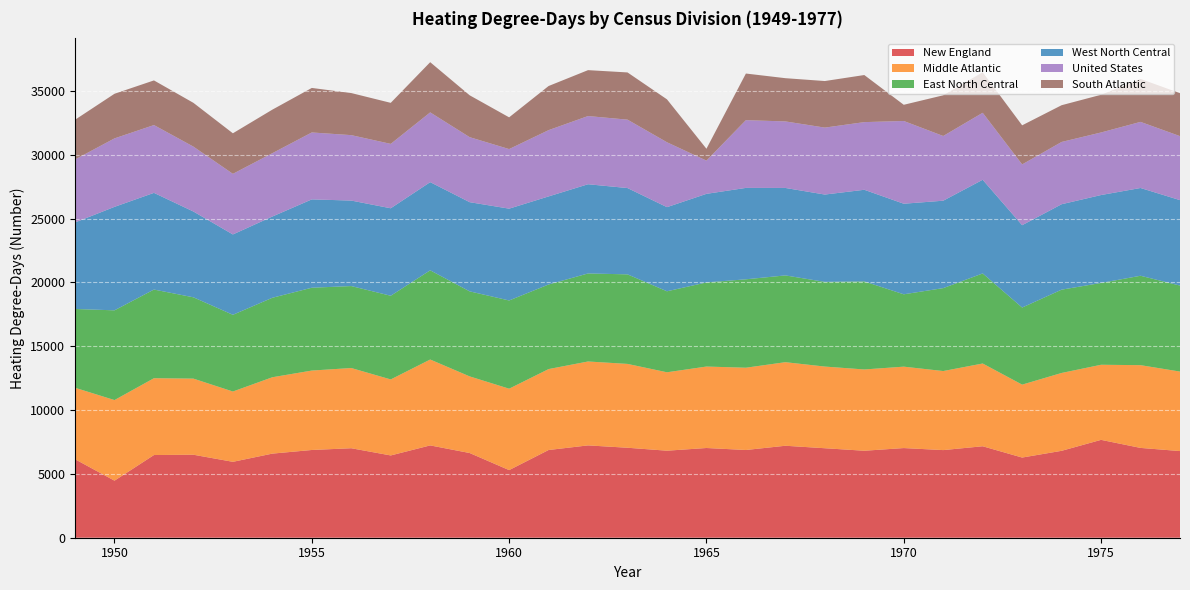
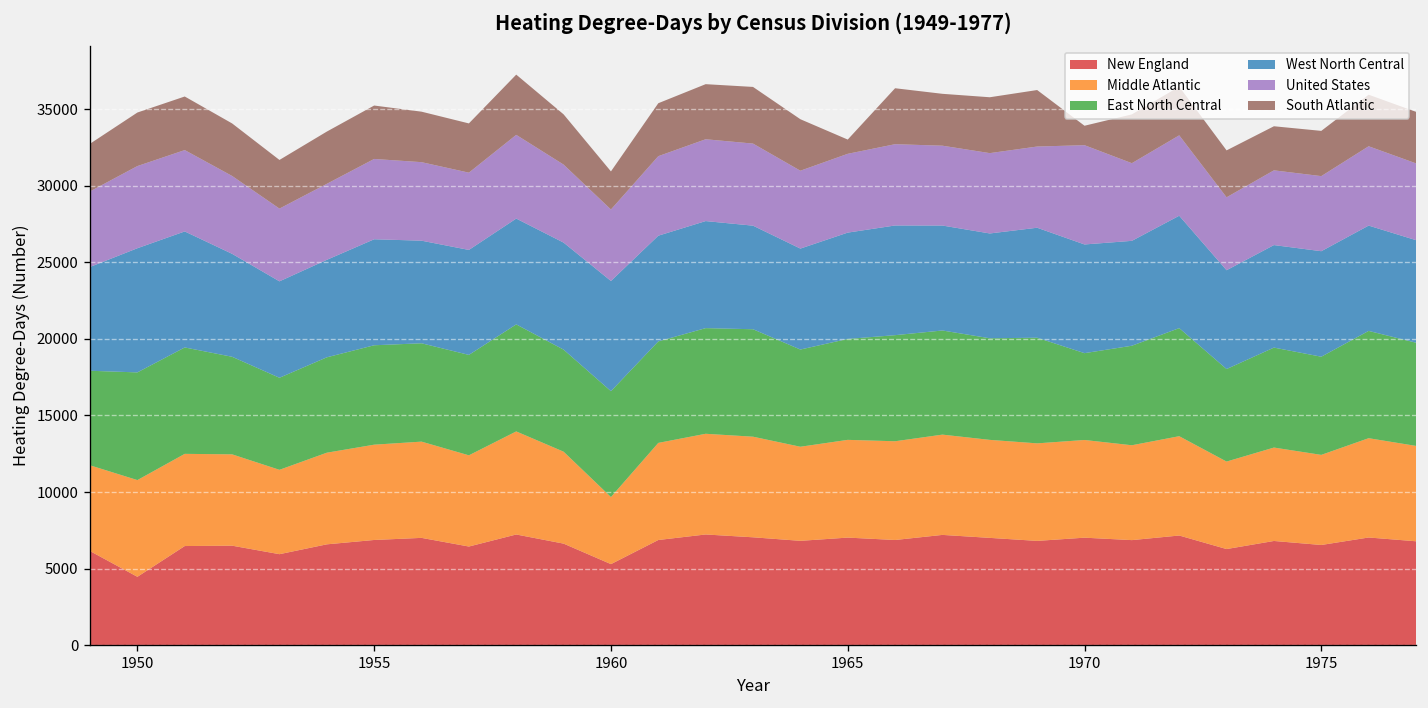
Middle Atlantic, 1960: 6400 -> 4400
United States, 1965: 2600 -> 5100
New England, 1975: 7700 -> 6500
